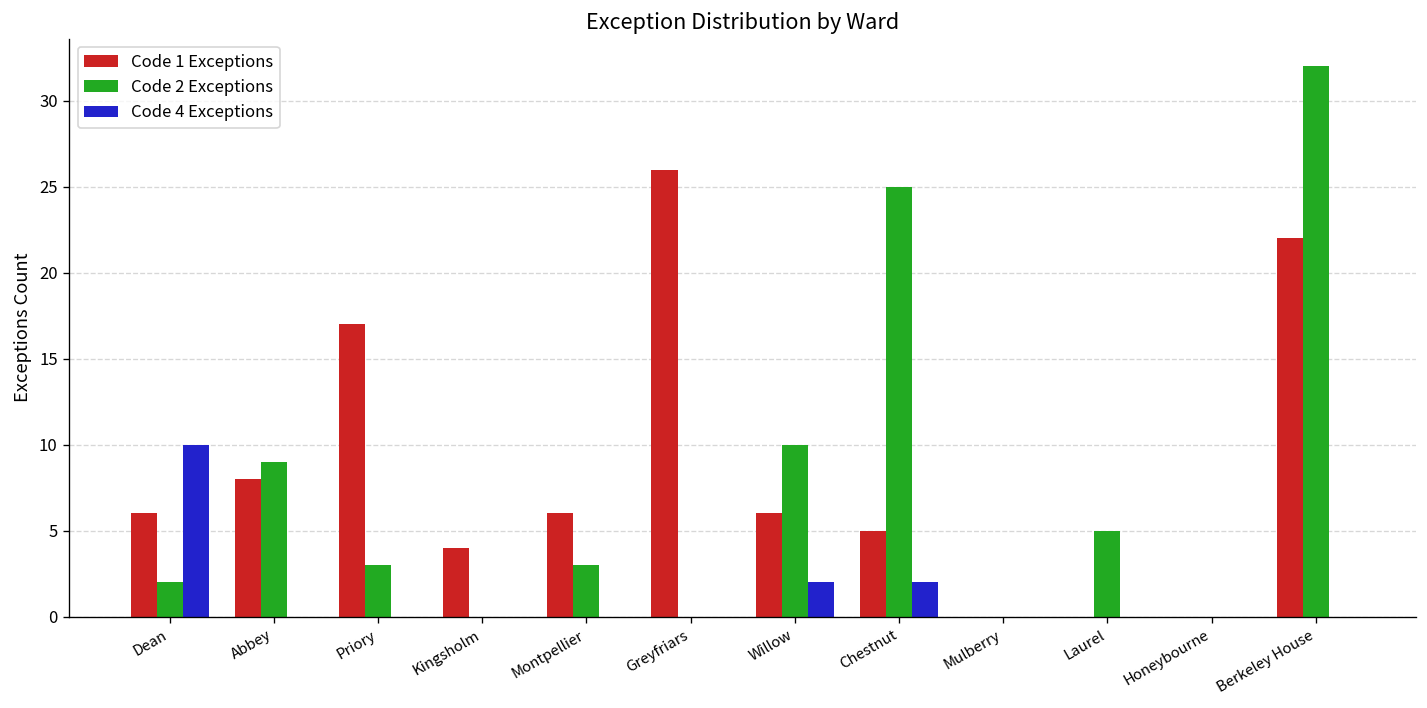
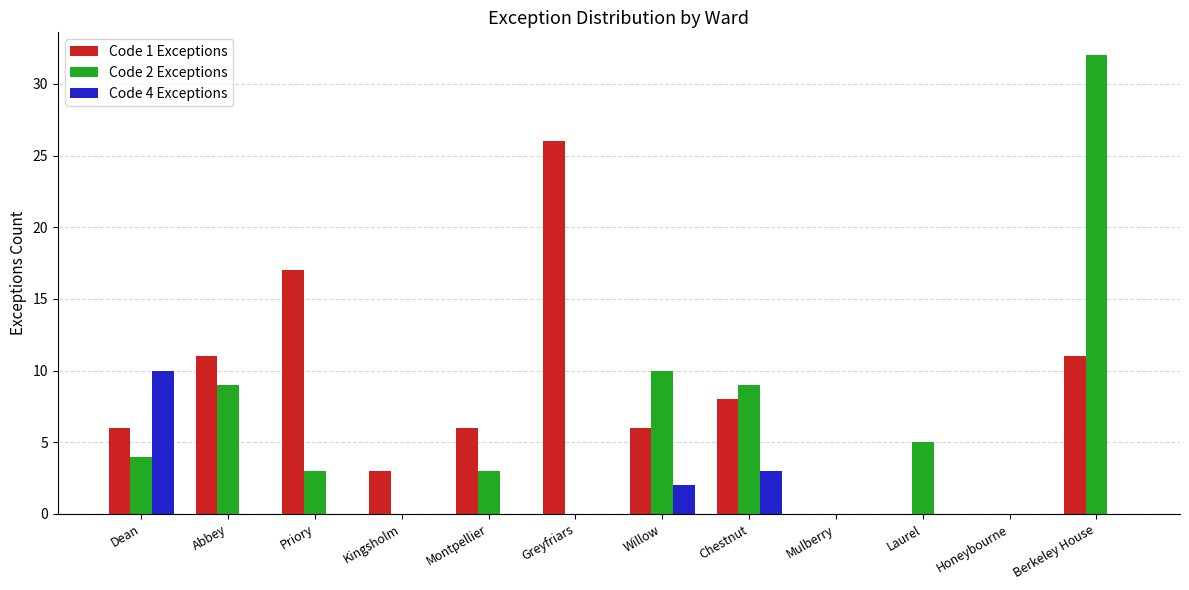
Code 2 Exceptions, Dean: 2 -> 4
Code 1 Exceptions, Abbey: 8 -> 11
Code 1 Exceptions, Kingsholm: 4 -> 3
Code 1 Exceptions, Chestnut: 5 -> 8
Code 2 Exceptions, Chestnut: 25 -> 9
Code 4 Exceptions, Chestnut: 2 -> 3
Code 1 Exceptions, Berkeley House: 22 -> 11
